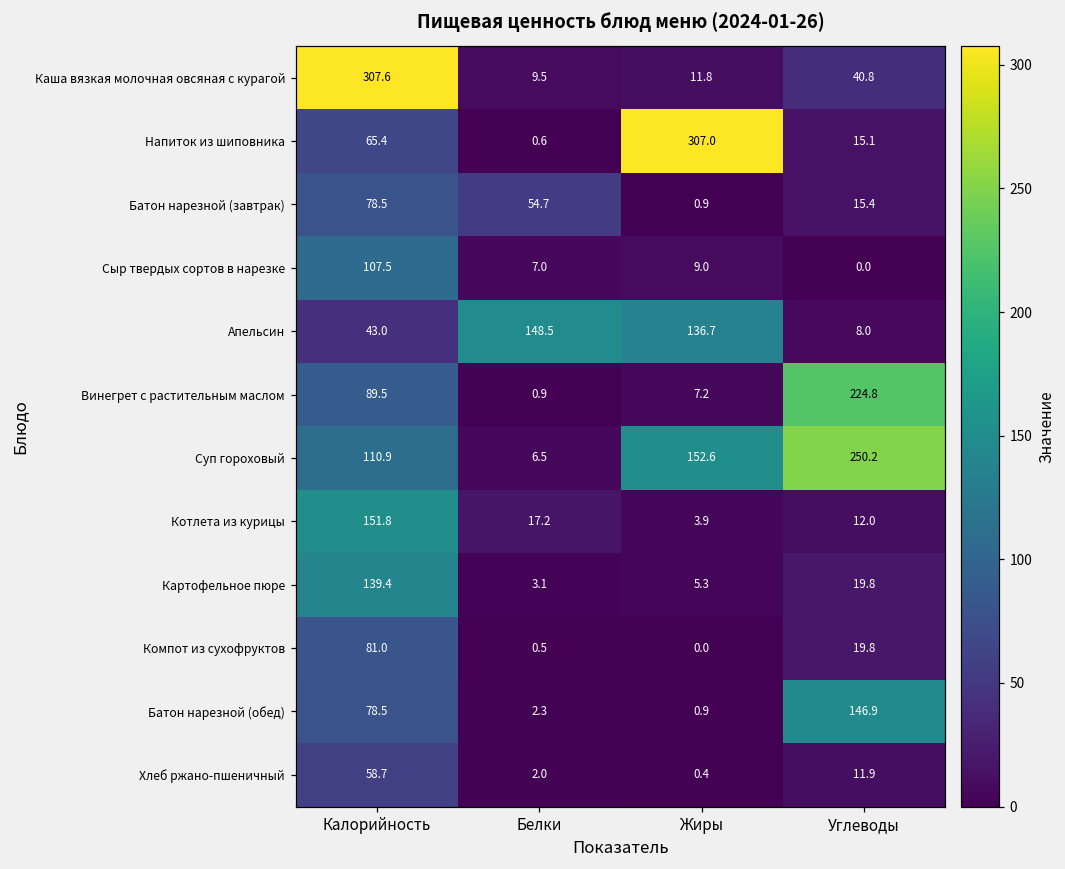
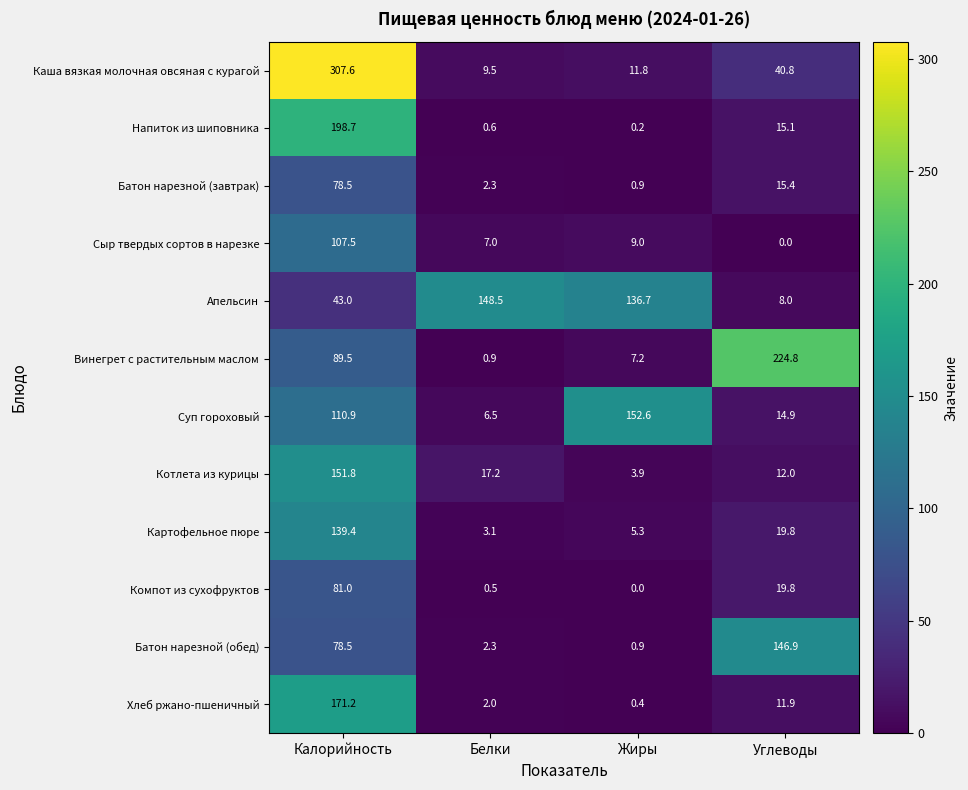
Напиток из шиповника, Калорийность: 65.4 -> 198.7
Напиток из шиповника, Жиры: 307.0 -> 0.2
Батон нарезной (завтрак), Белки: 54.7 -> 2.3
Суп гороховый, Углеводы: 250.2 -> 14.9
Хлеб ржано-пшеничный, Калорийность: 58.7 -> 171.2
